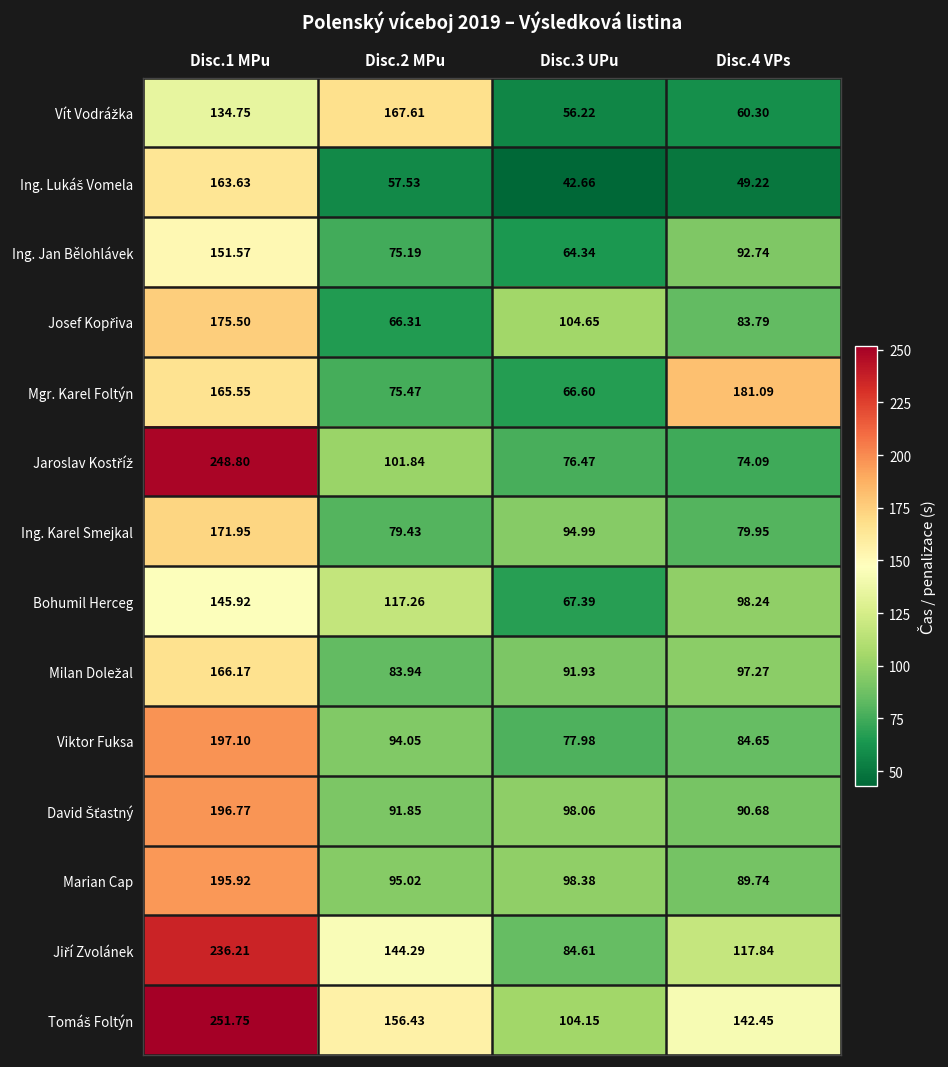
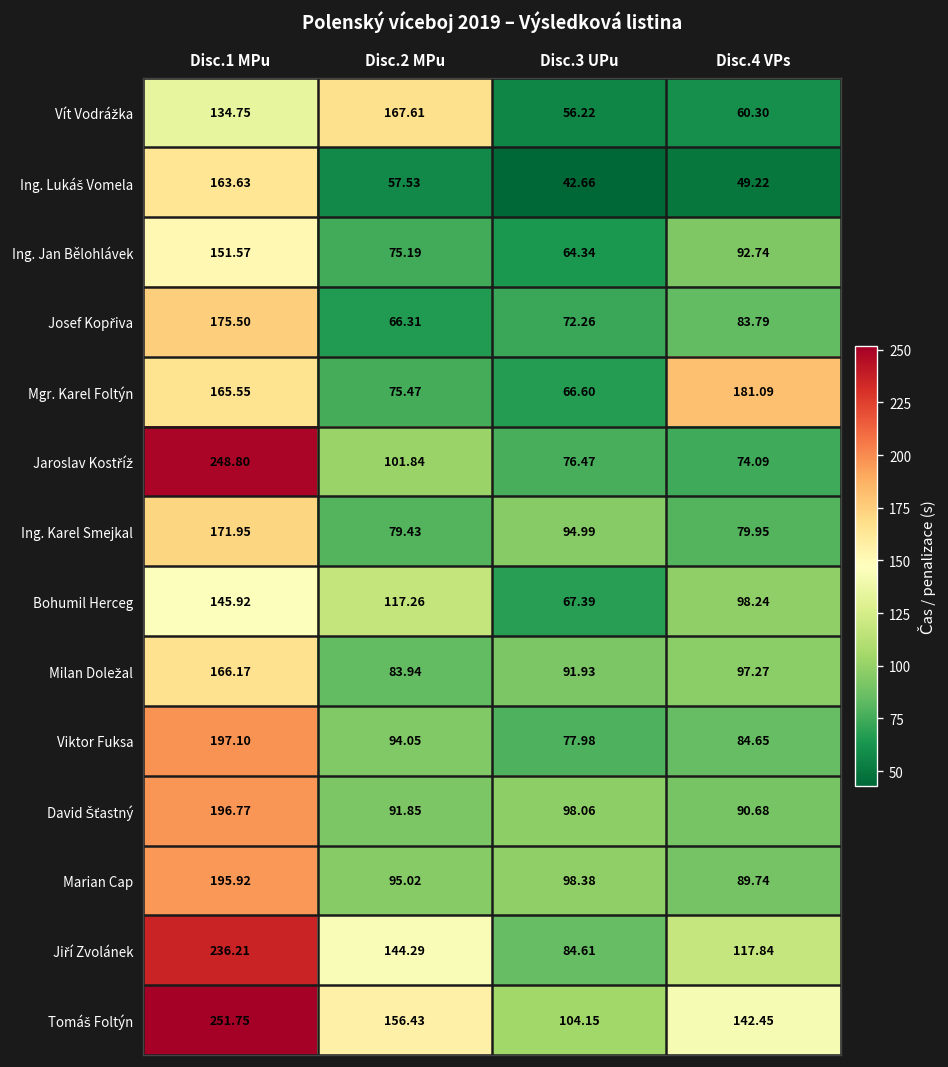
Josef Kopřiva, Disc.3 UPu: 104.65 -> 72.26
